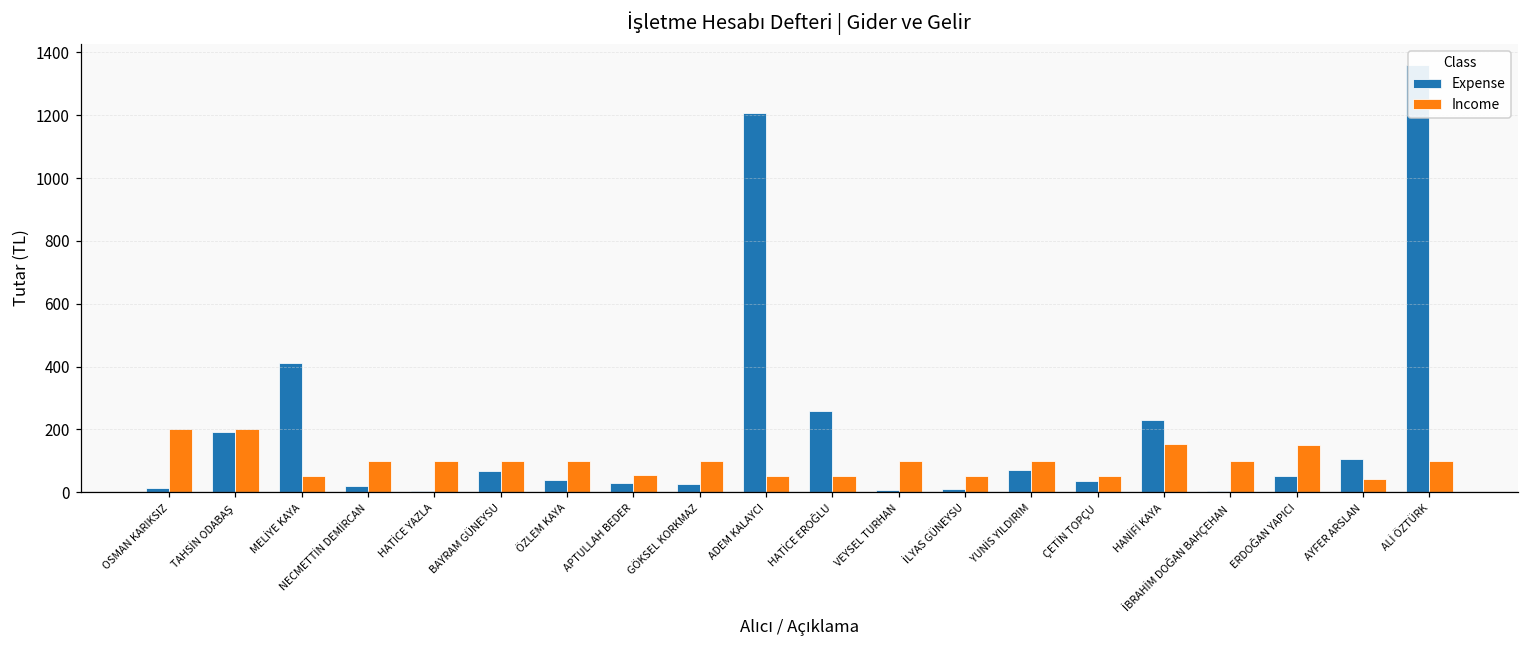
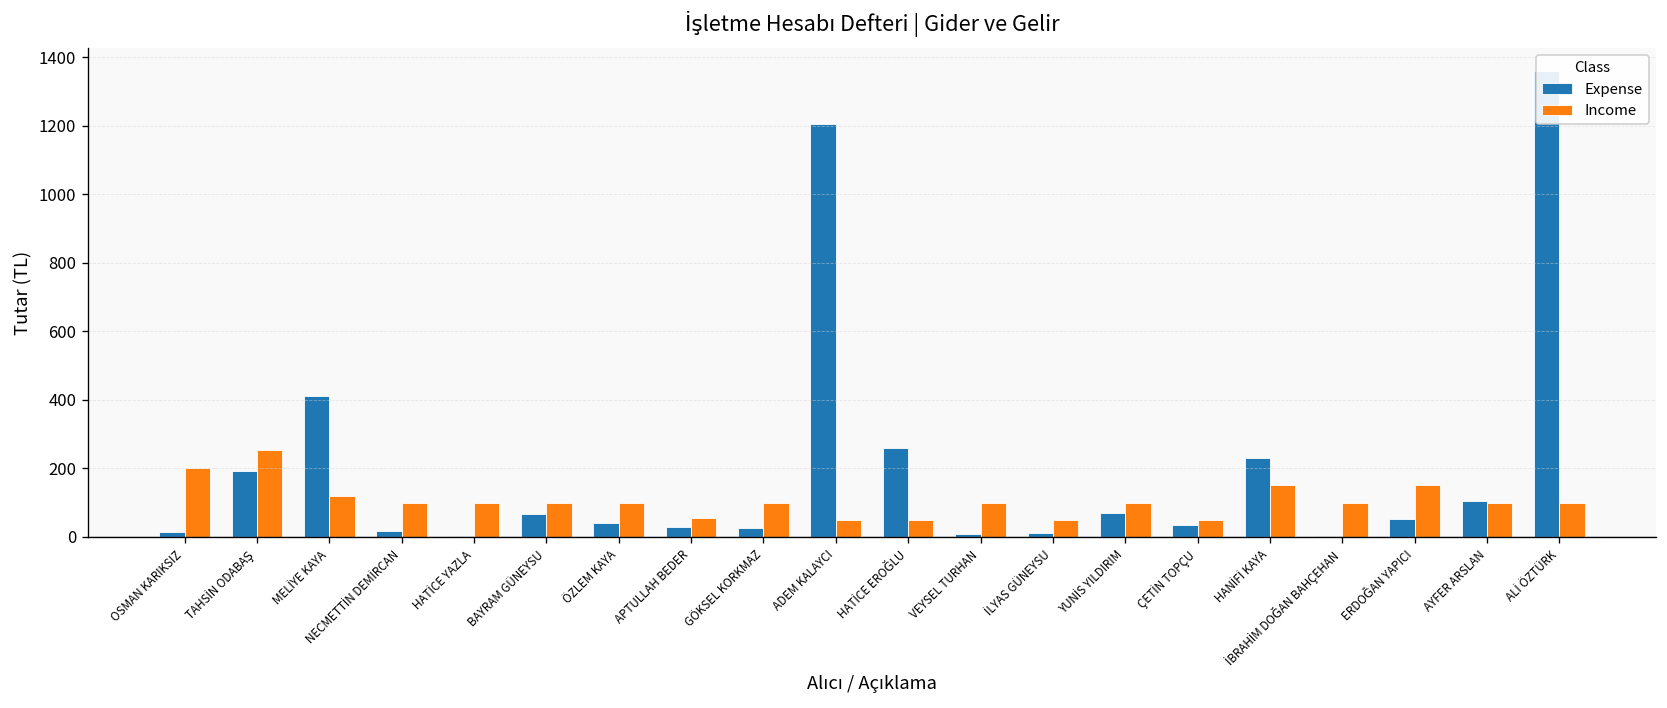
Income, TAHSİN ODABAŞ: 200 -> 250
Income, MELİYE KAYA: 50 -> 120
Income, AYFER ARSLAN: 40 -> 100
